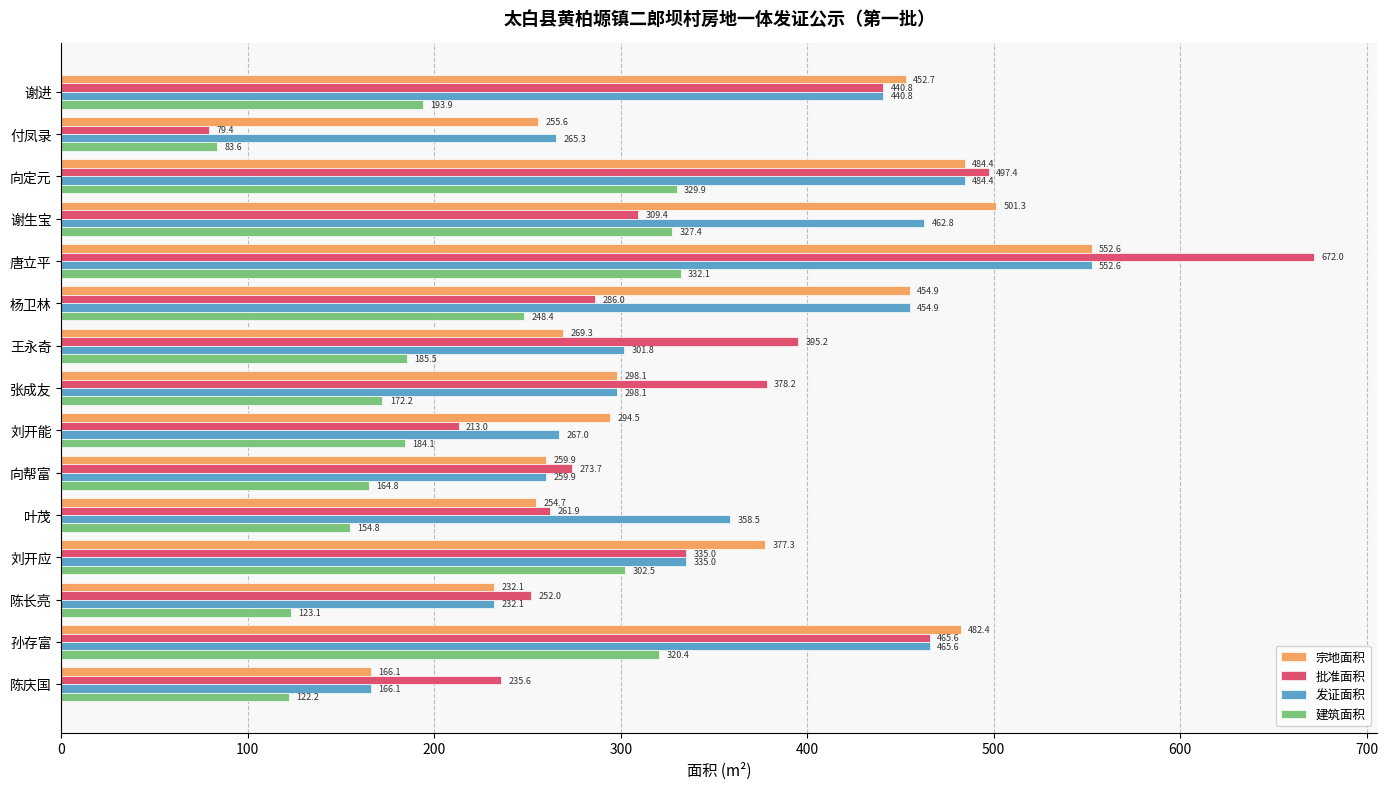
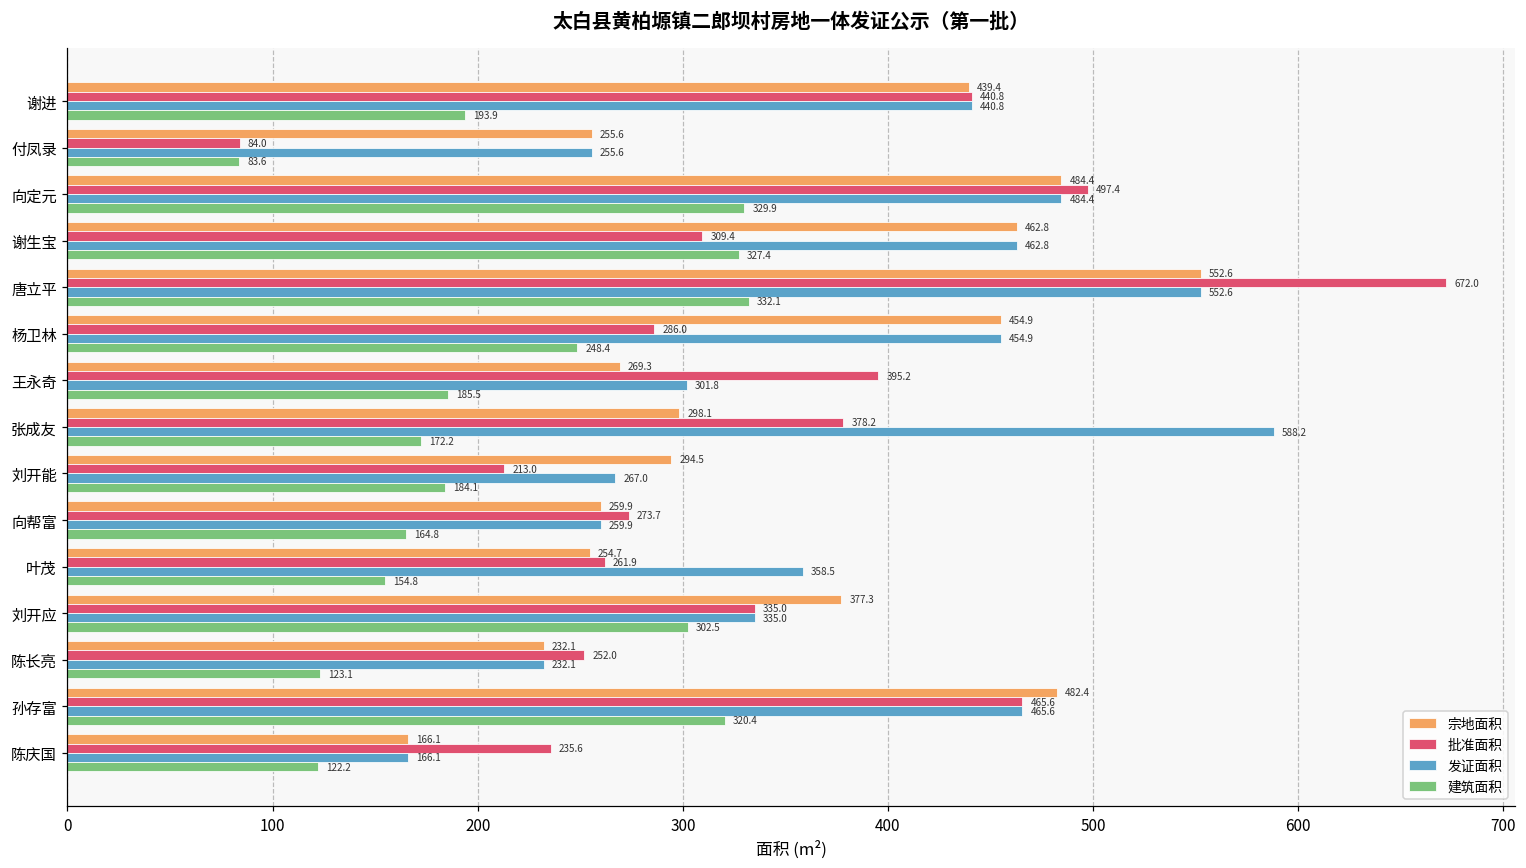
宗地面积, 谢进: 452.7 -> 439.4
批准面积, 付凤录: 79.4 -> 84.0
发证面积, 付凤录: 265.3 -> 255.6
宗地面积, 谢生宝: 501.3 -> 462.8
发证面积, 张成友: 298.1 -> 588.2
